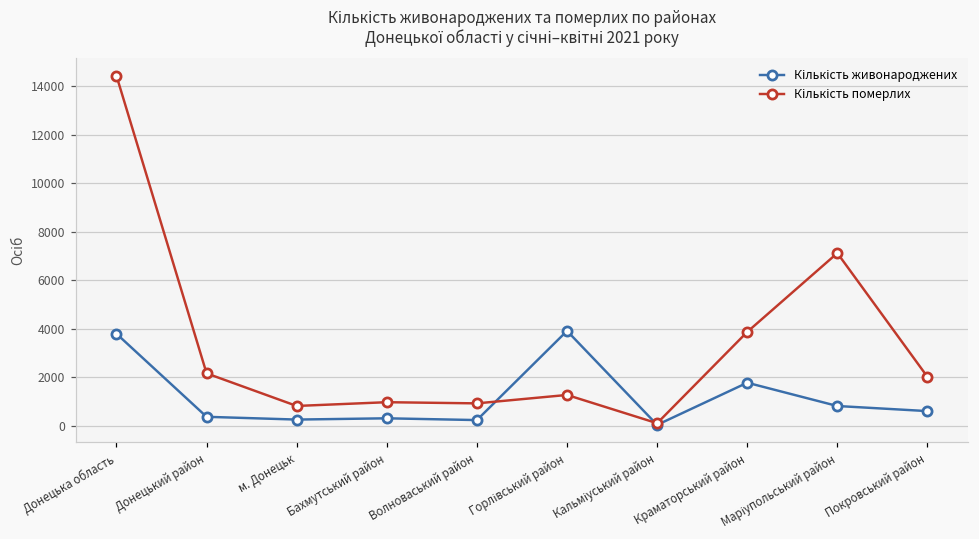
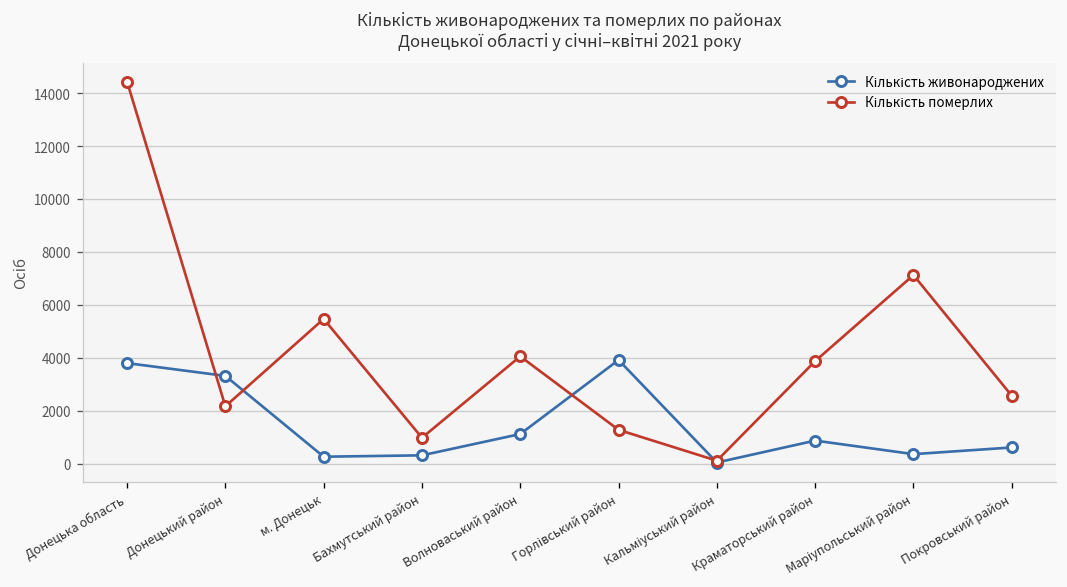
Кількість живонароджених, Донецький район: 400 -> 3300
Кількість померлих, м. Донецьк: 800 -> 5500
Кількість живонароджених, Волноваський район: 200 -> 1100
Кількість померлих, Волноваський район: 900 -> 4100
Кількість живонароджених, Краматорський район: 1800 -> 900
Кількість живонароджених, Маріупольський район: 800 -> 400
Кількість померлих, Покровський район: 2000 -> 2600
